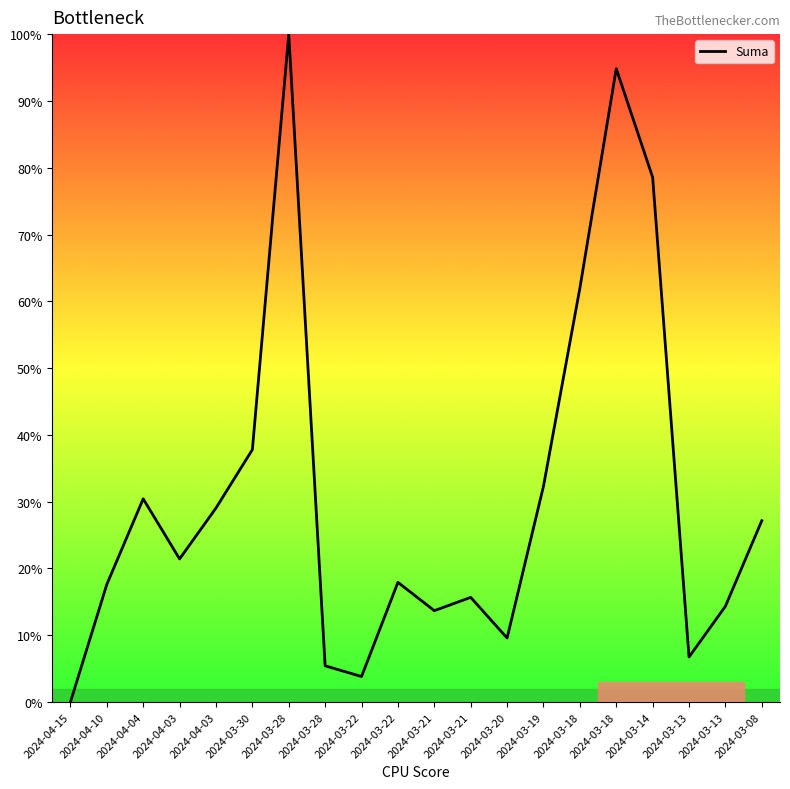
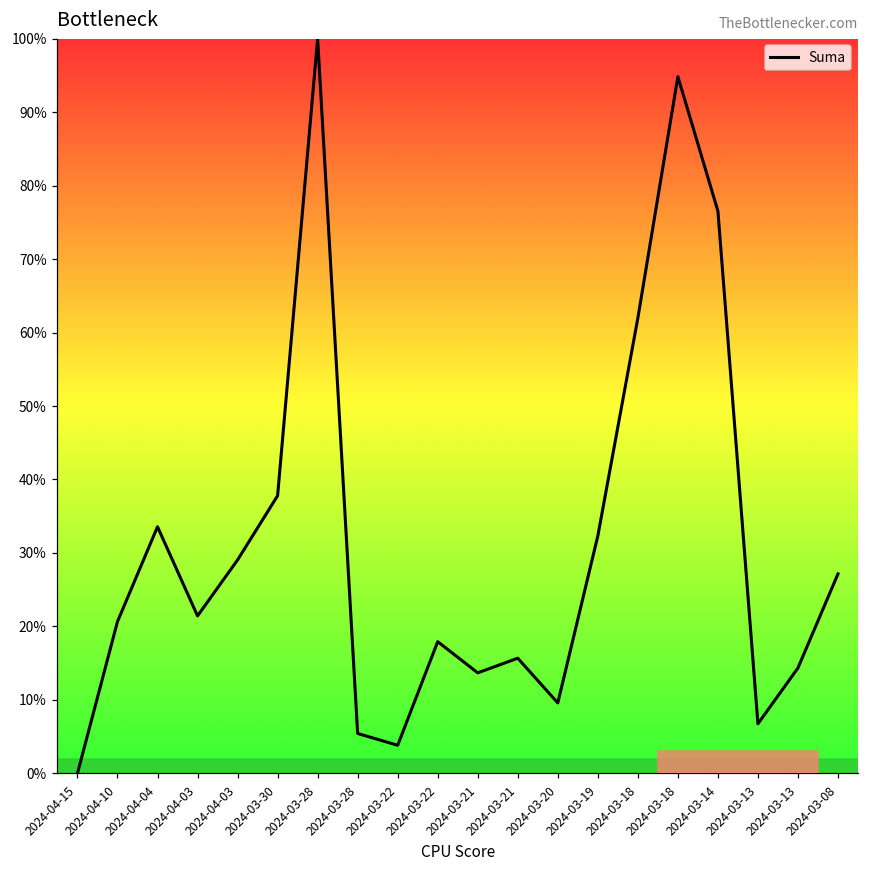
2024-04-10: 18% -> 21%
2024-04-04: 30% -> 34%
2024-03-14: 79% -> 77%
